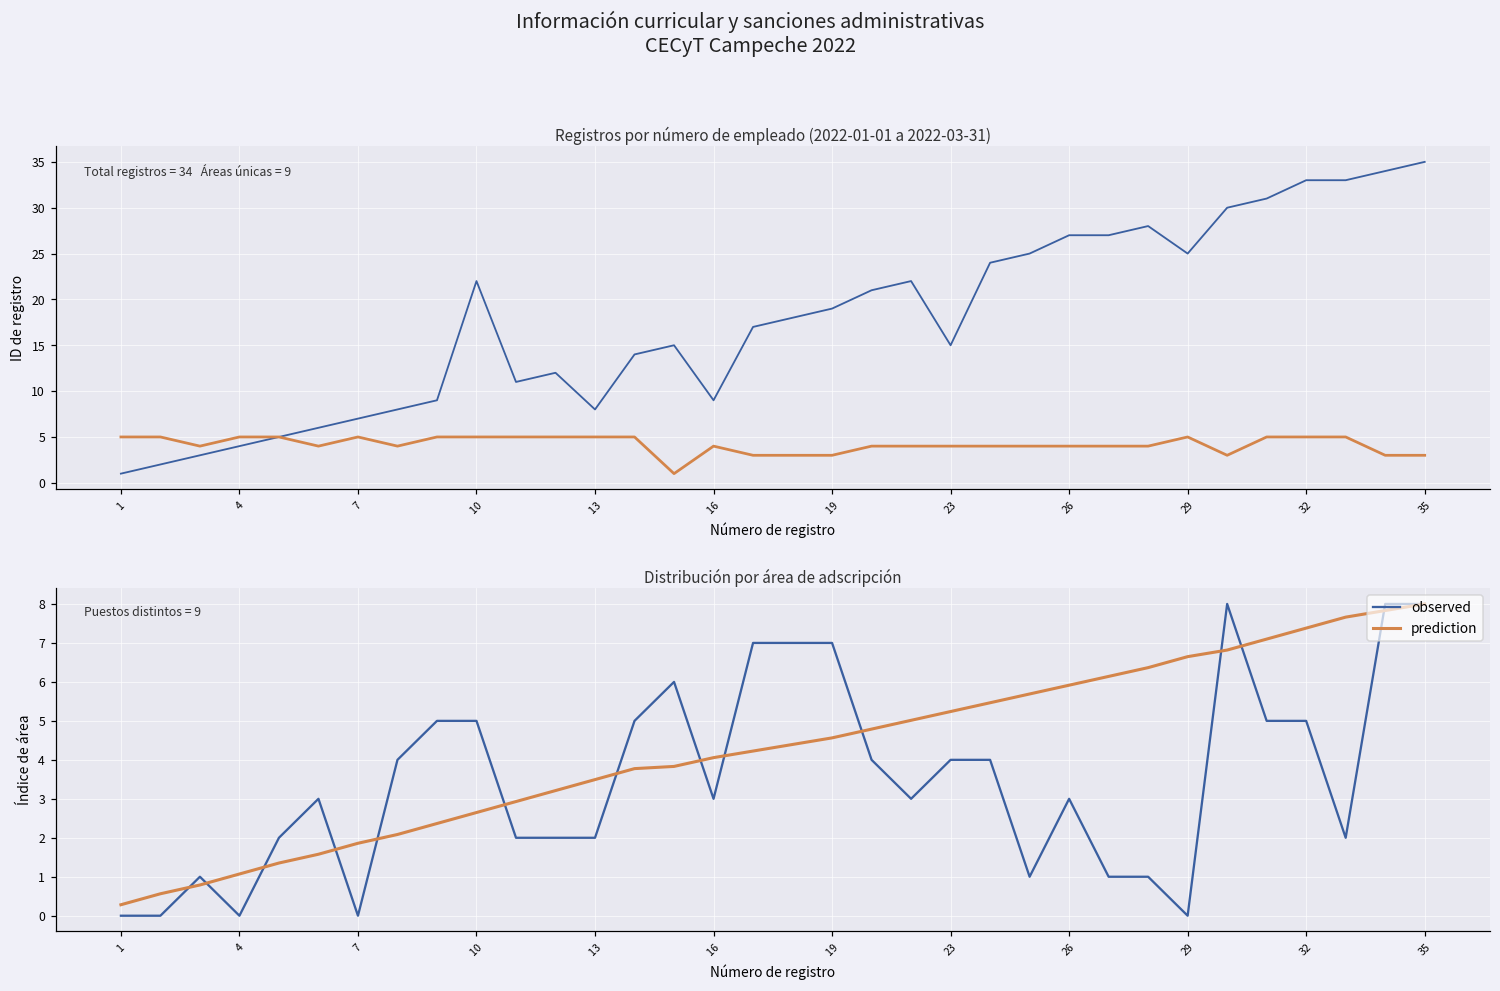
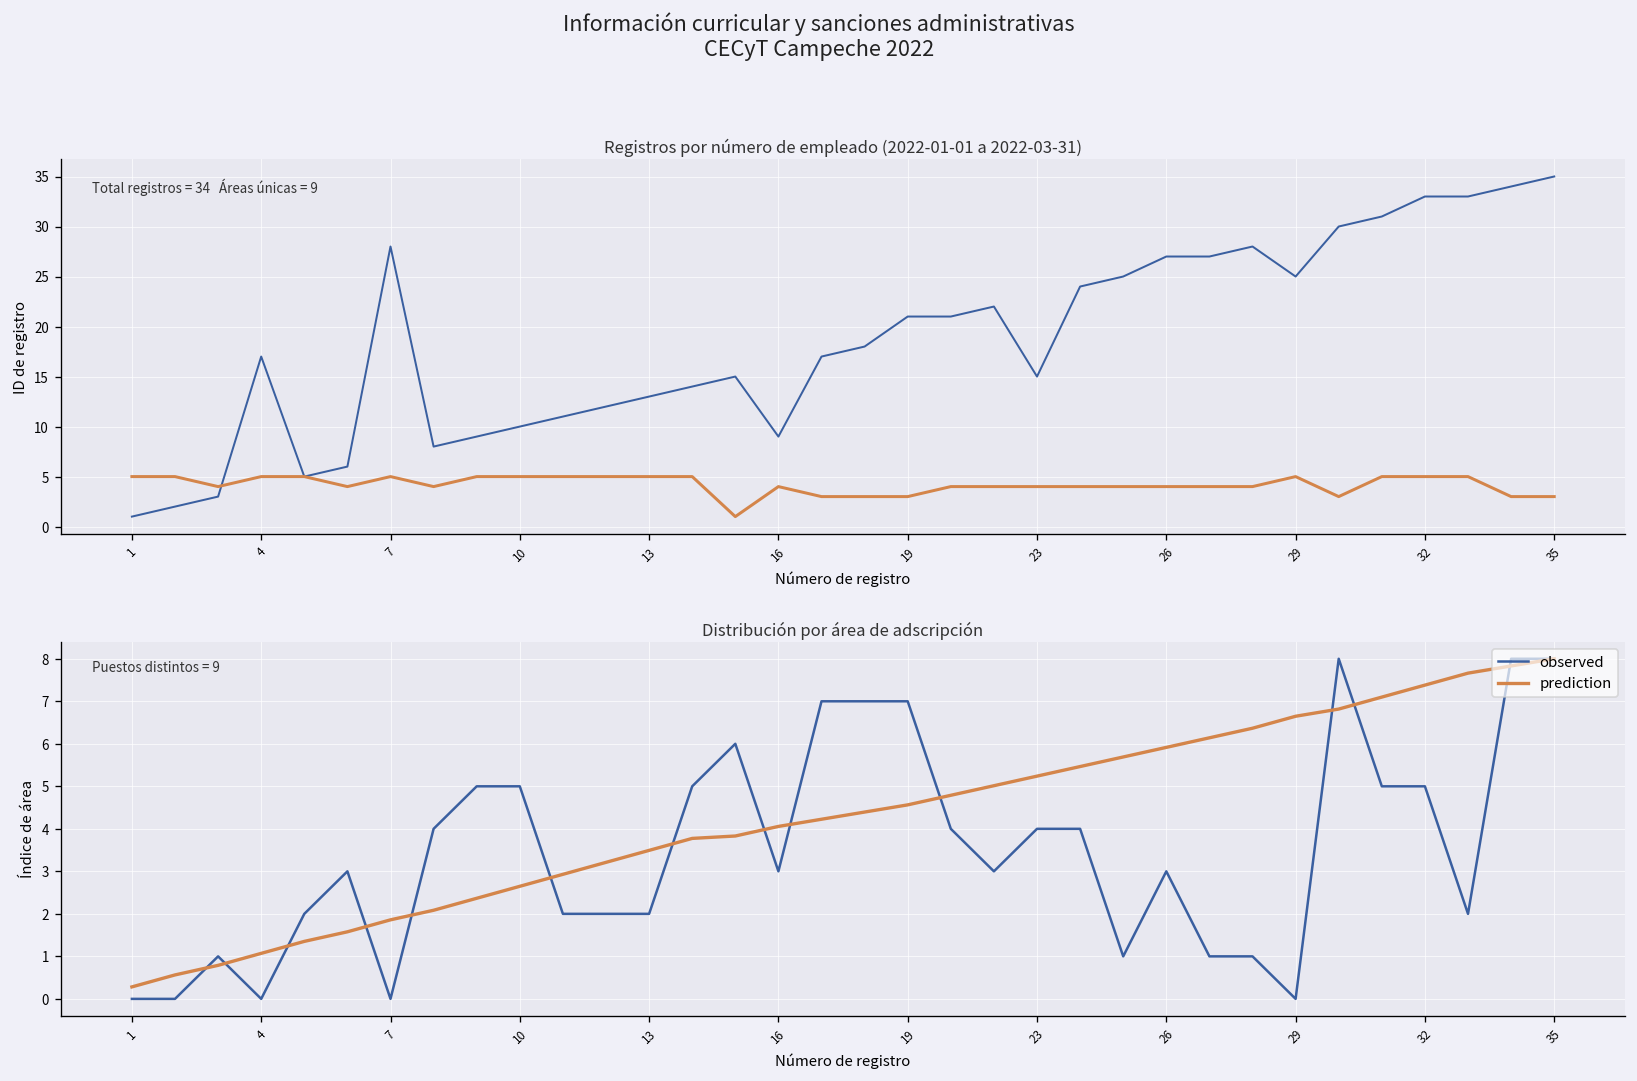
Registros por número de empleado (2022-01-01 a 2022-03-31), observed, 4: 4 -> 17
Registros por número de empleado (2022-01-01 a 2022-03-31), observed, 7: 7 -> 28
Registros por número de empleado (2022-01-01 a 2022-03-31), observed, 10: 22 -> 10
Registros por número de empleado (2022-01-01 a 2022-03-31), observed, 13: 8 -> 13
Registros por número de empleado (2022-01-01 a 2022-03-31), observed, 19: 19 -> 21
